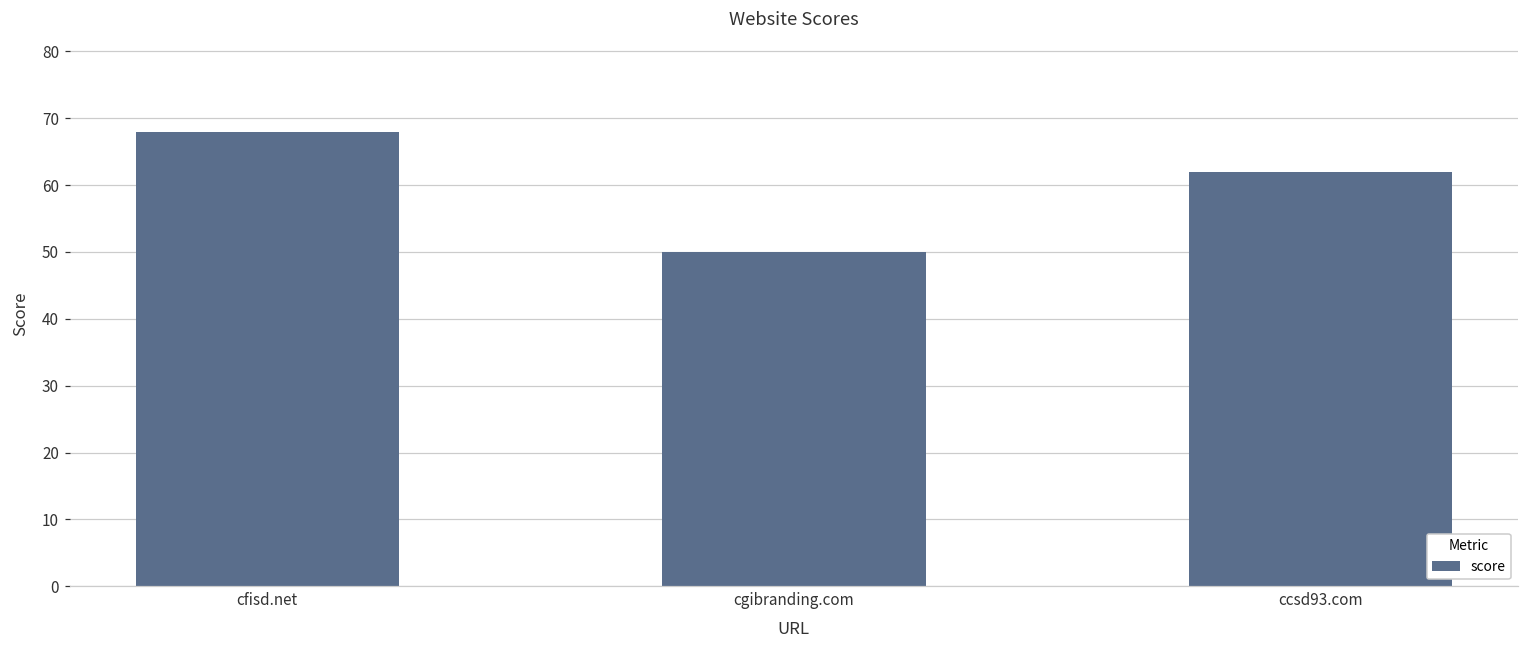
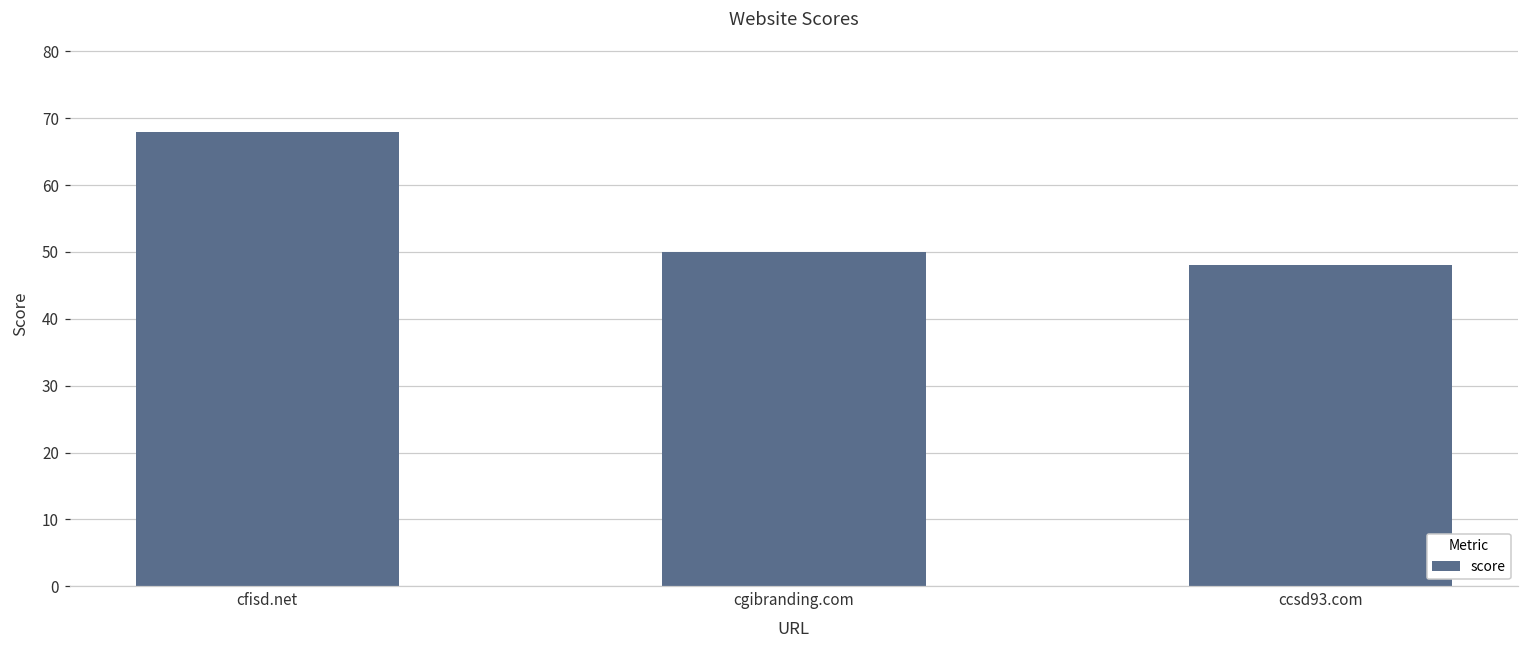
ccsd93.com: 62 -> 48
